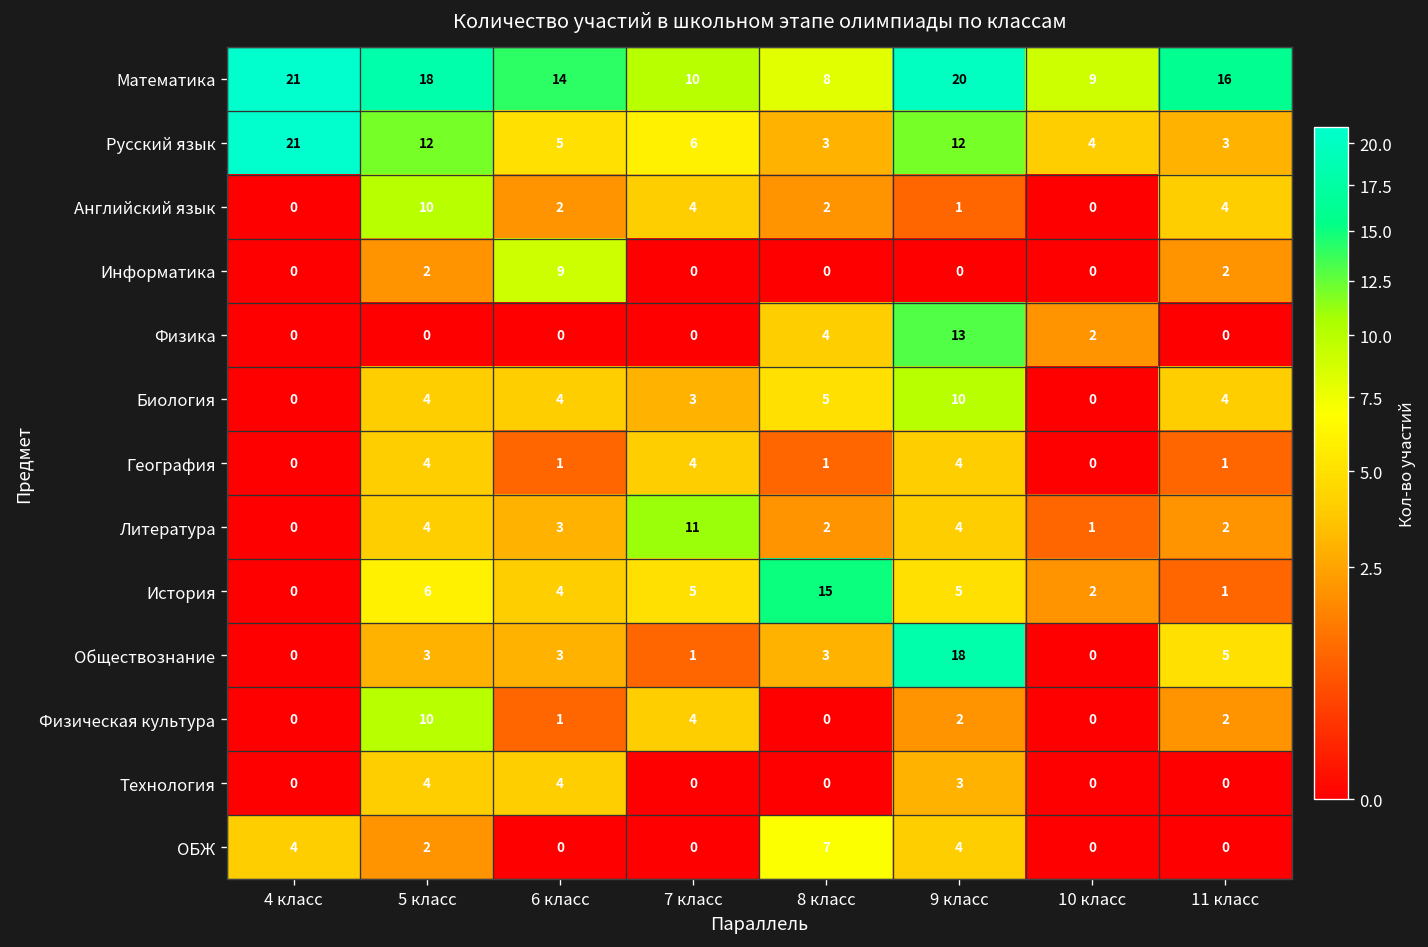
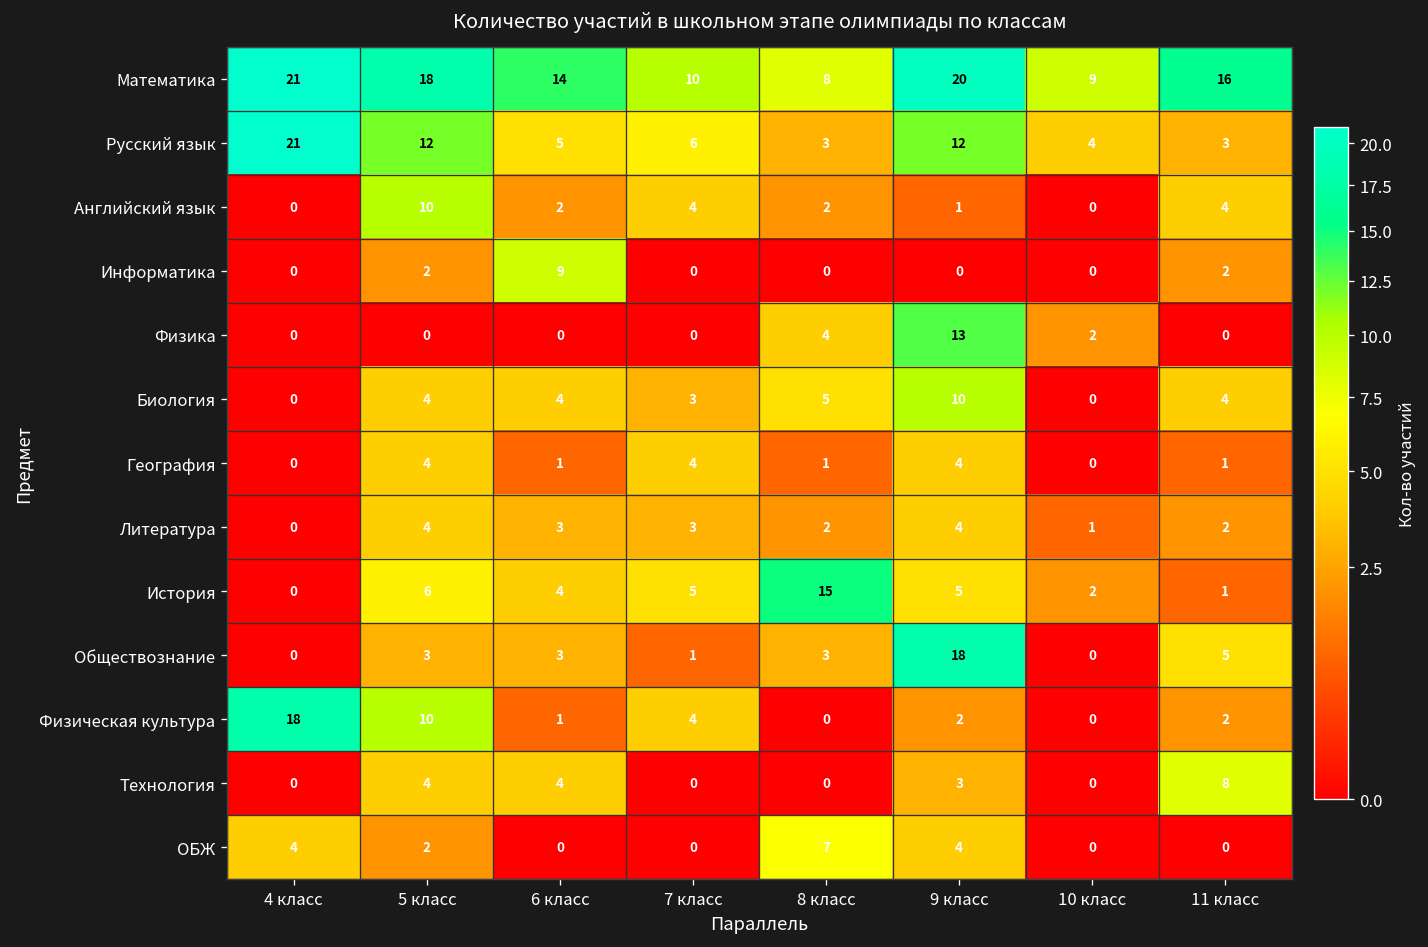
Литература, 7 класс: 11 -> 3
Физическая культура, 4 класс: 0 -> 18
Технология, 11 класс: 0 -> 8
